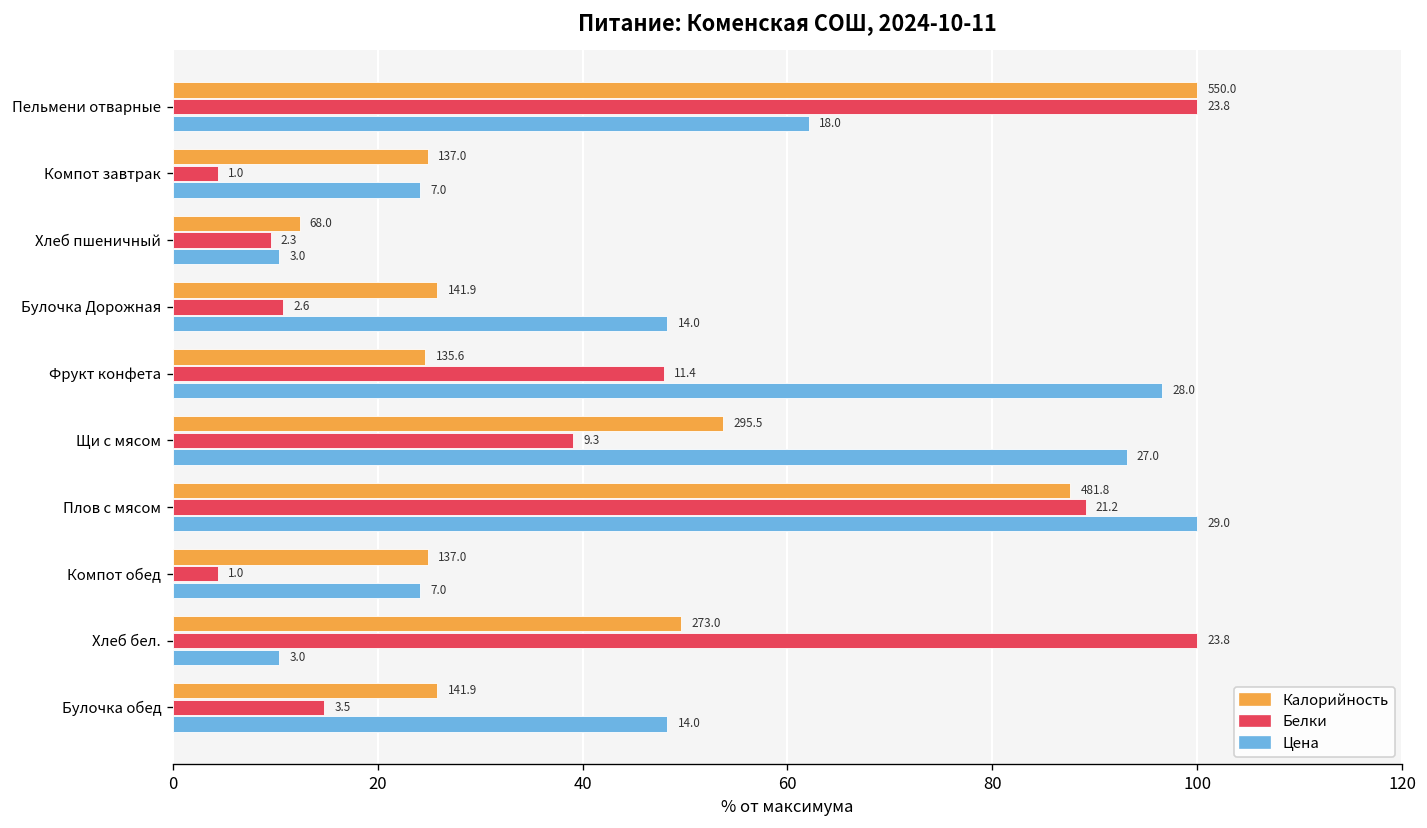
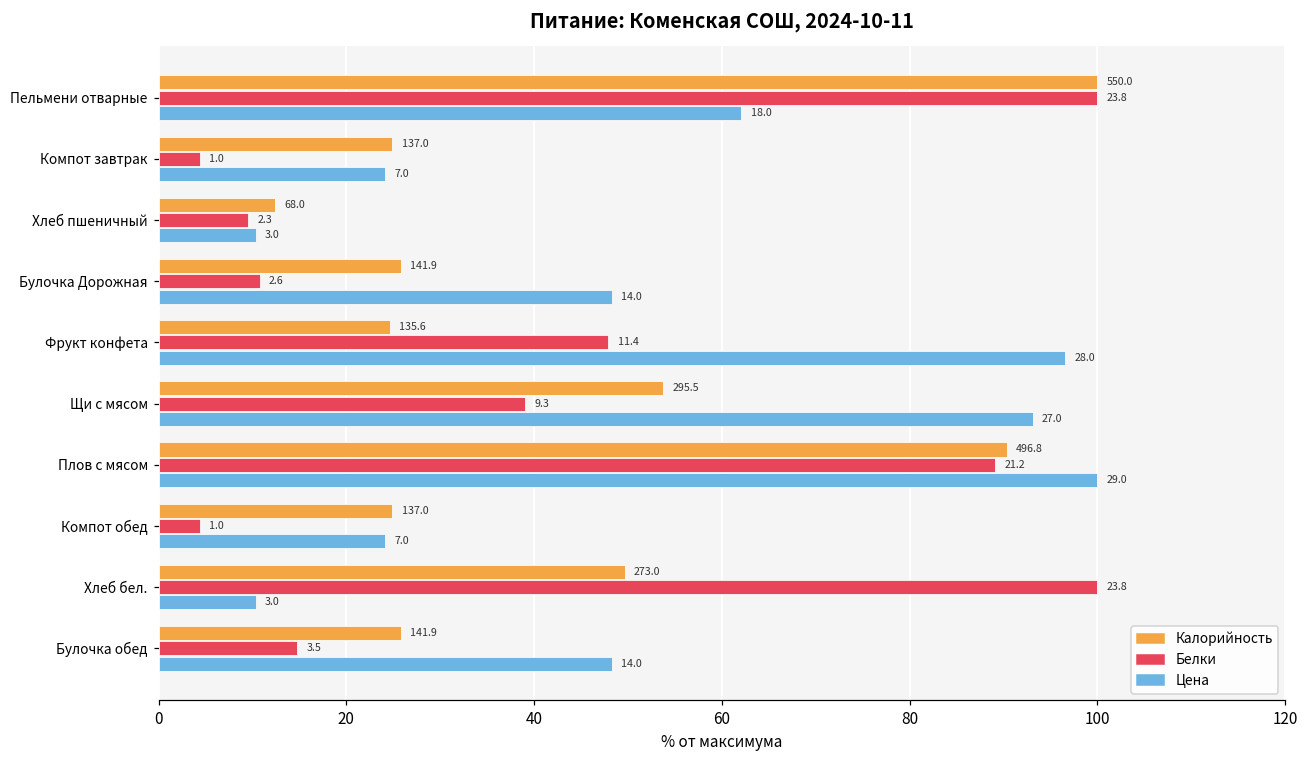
Калорийность, Плов с мясом: 481.8 -> 496.8
